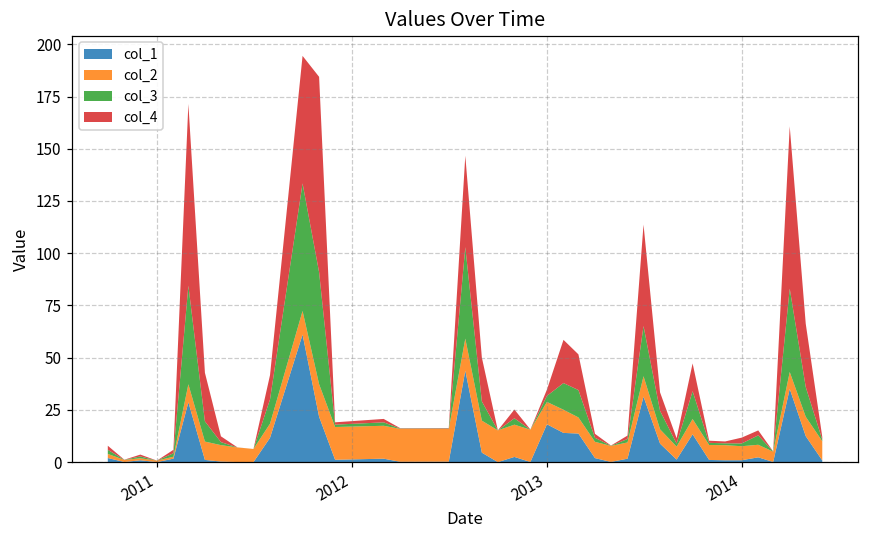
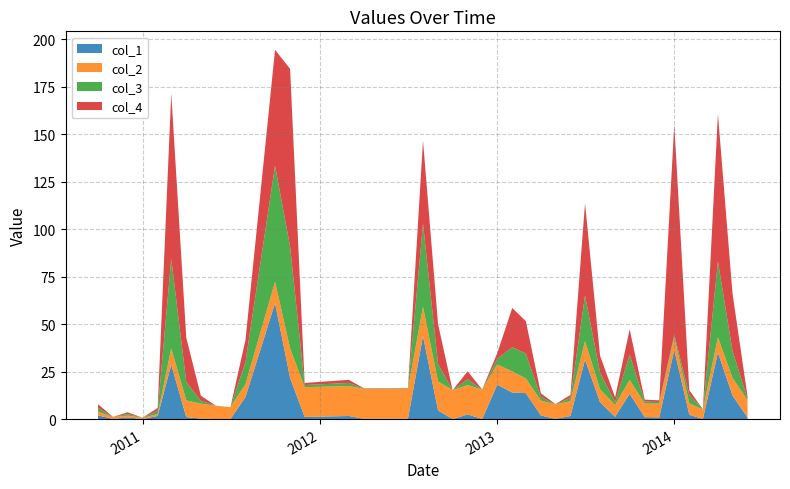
col_1, 2014: 1 -> 36
col_4, 2014: 3 -> 111
